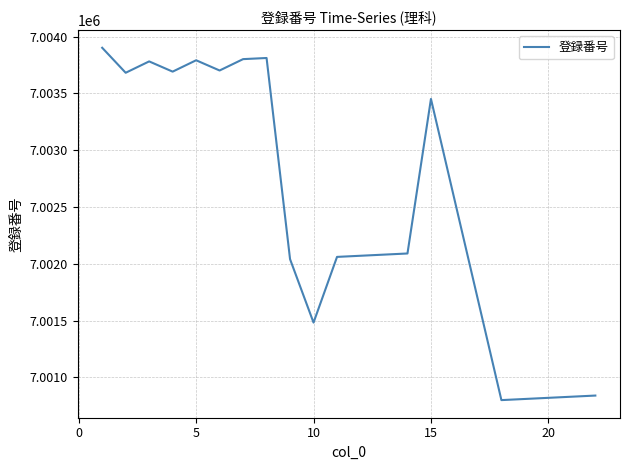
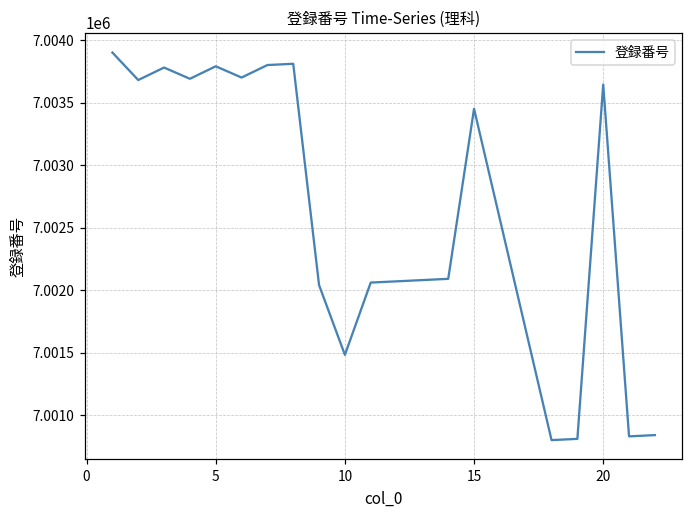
20: 7000820 -> 7003650
